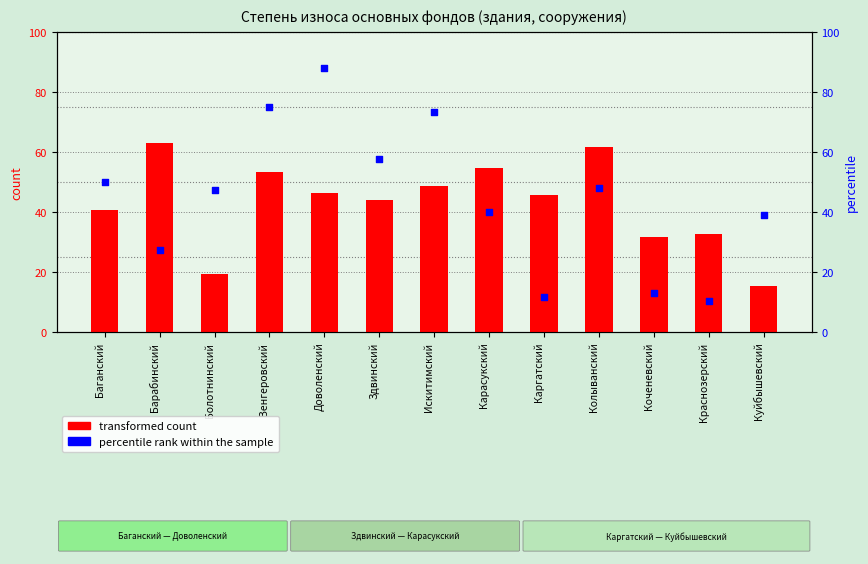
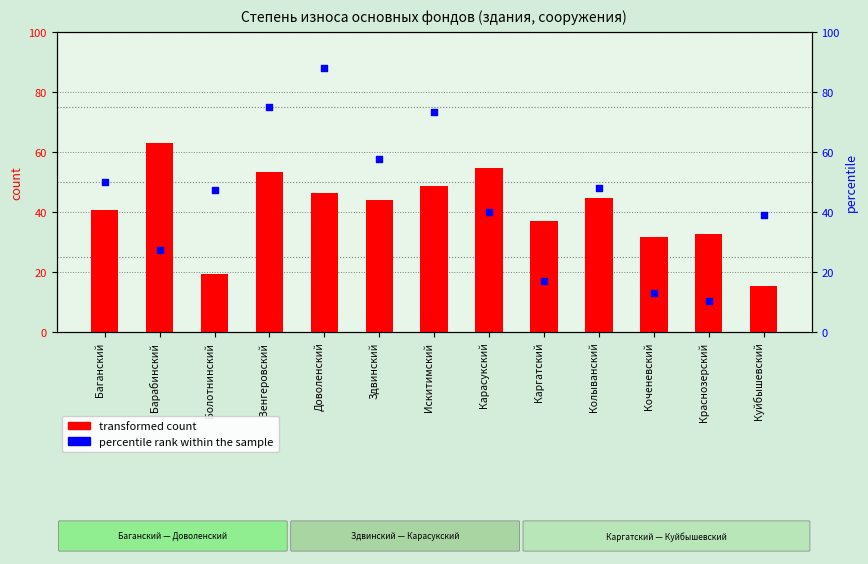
transformed count, Каргатский: 46 -> 37
transformed count, Колыванский: 62 -> 45
percentile rank within the sample, Каргатский: 12 -> 17
